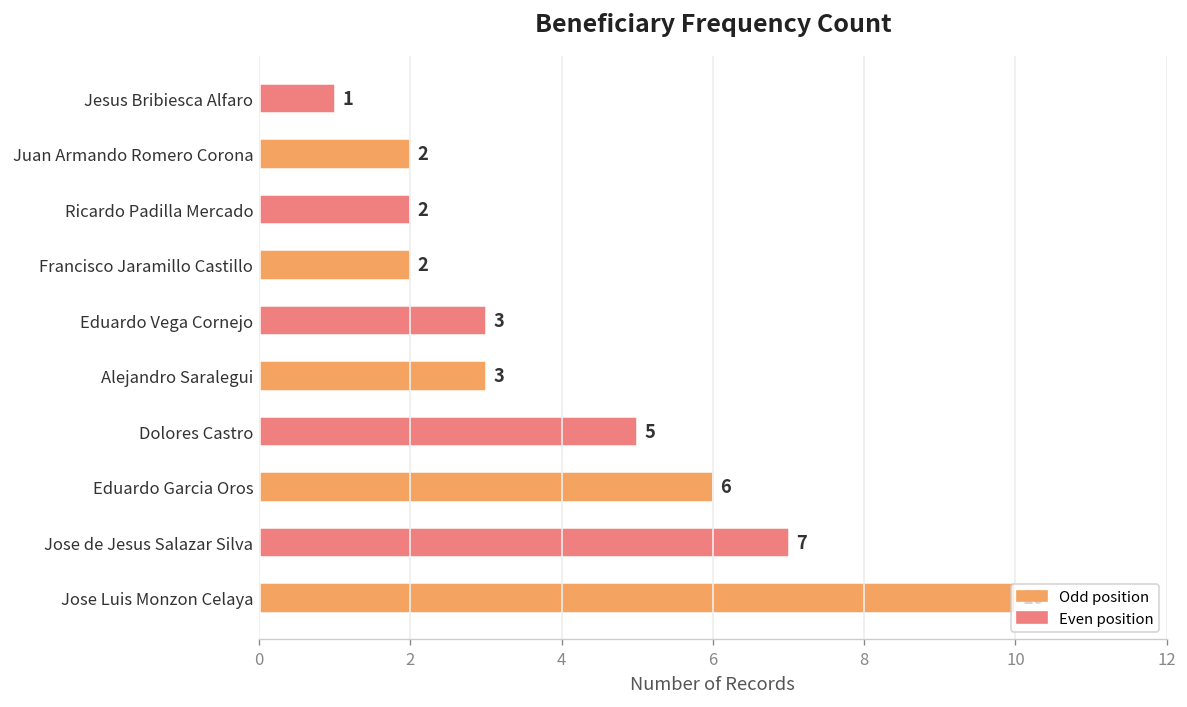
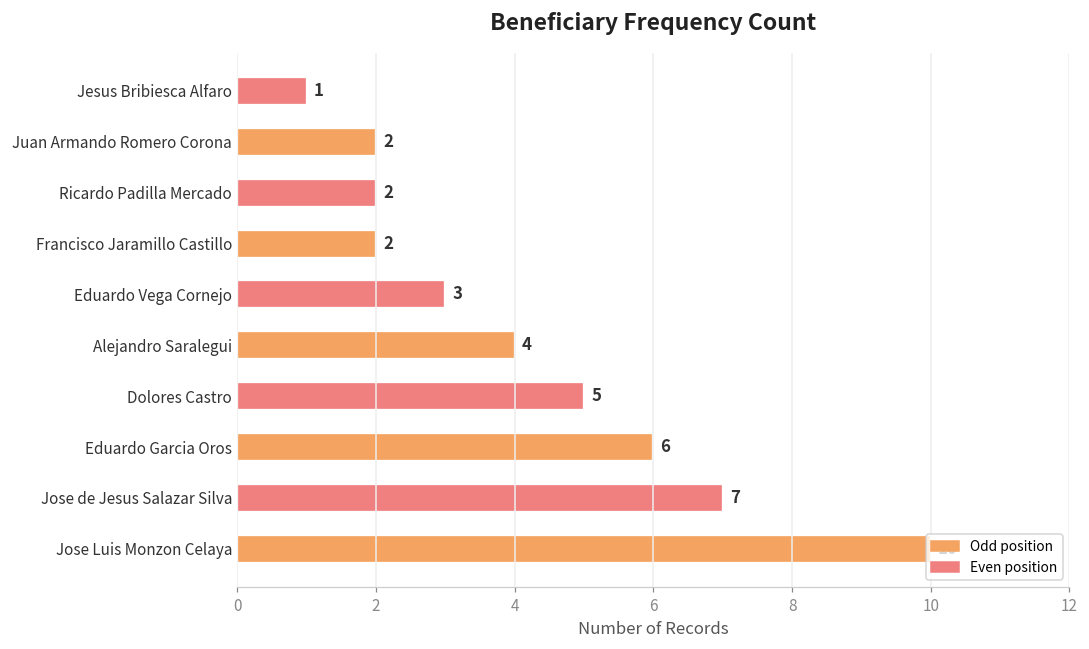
Alejandro Saralegui: 3 -> 4
